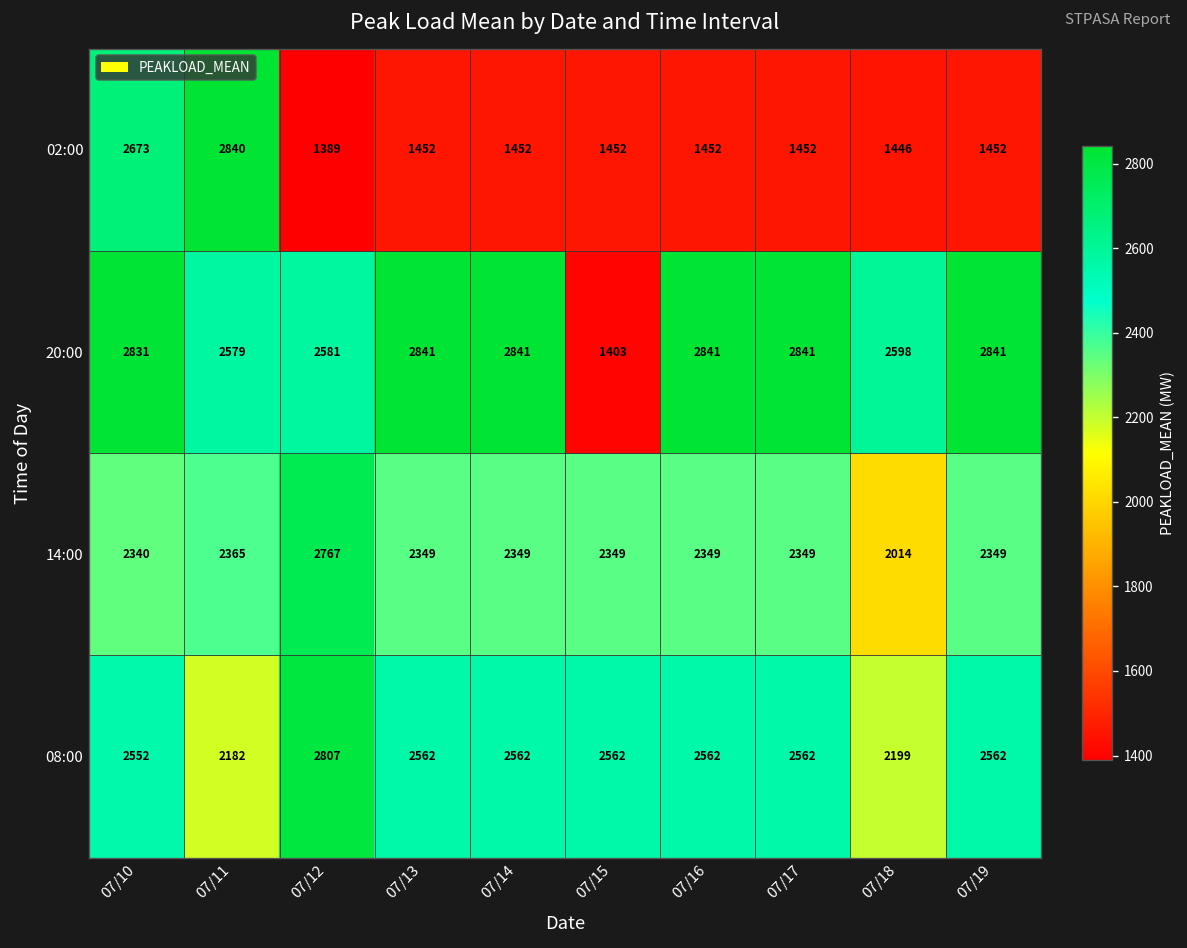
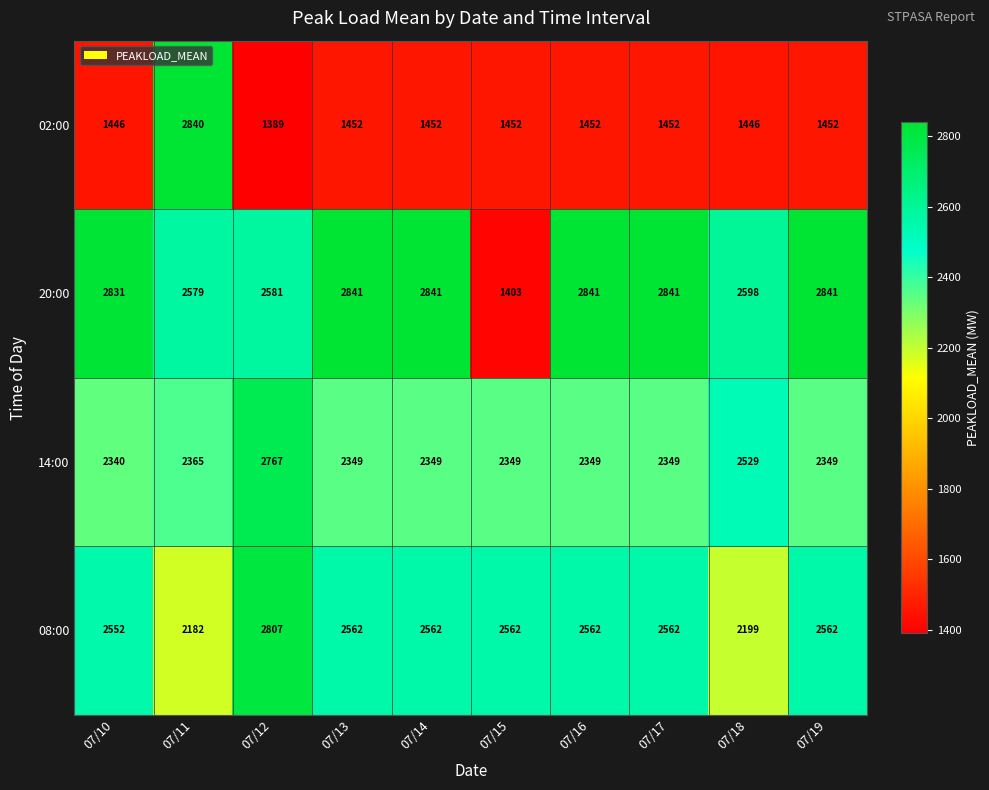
02:00, 07/10: 2673 -> 1446
14:00, 07/18: 2014 -> 2529
